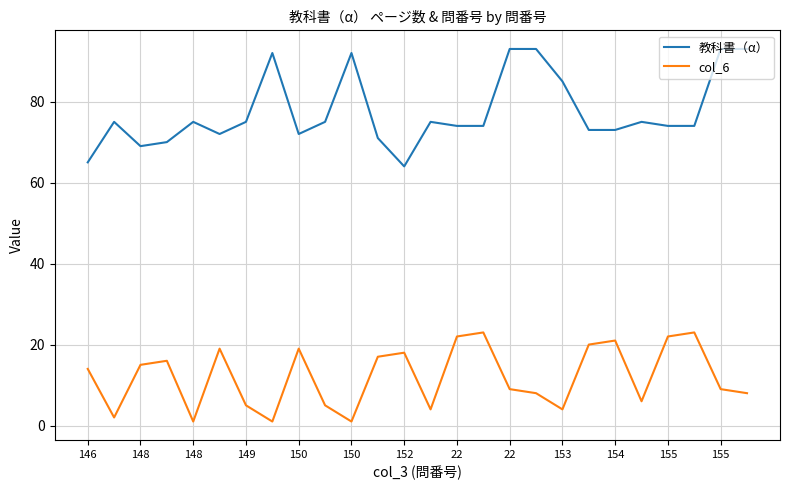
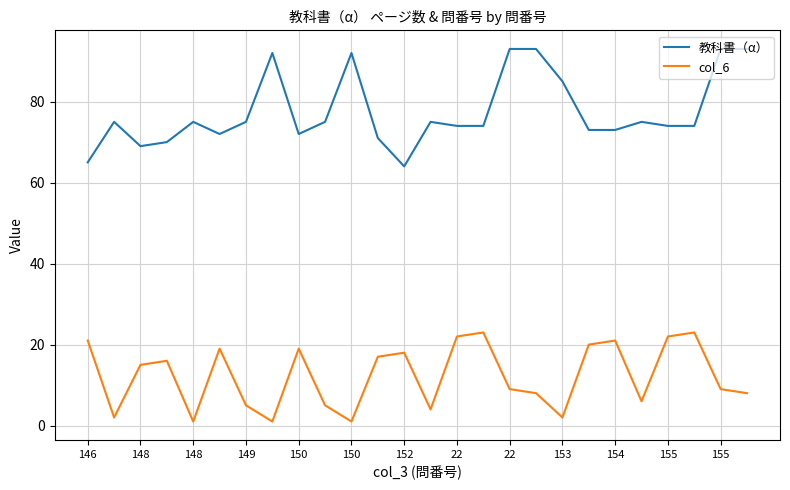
col_6, 146: 14 -> 21
col_6, 153: 4 -> 2
